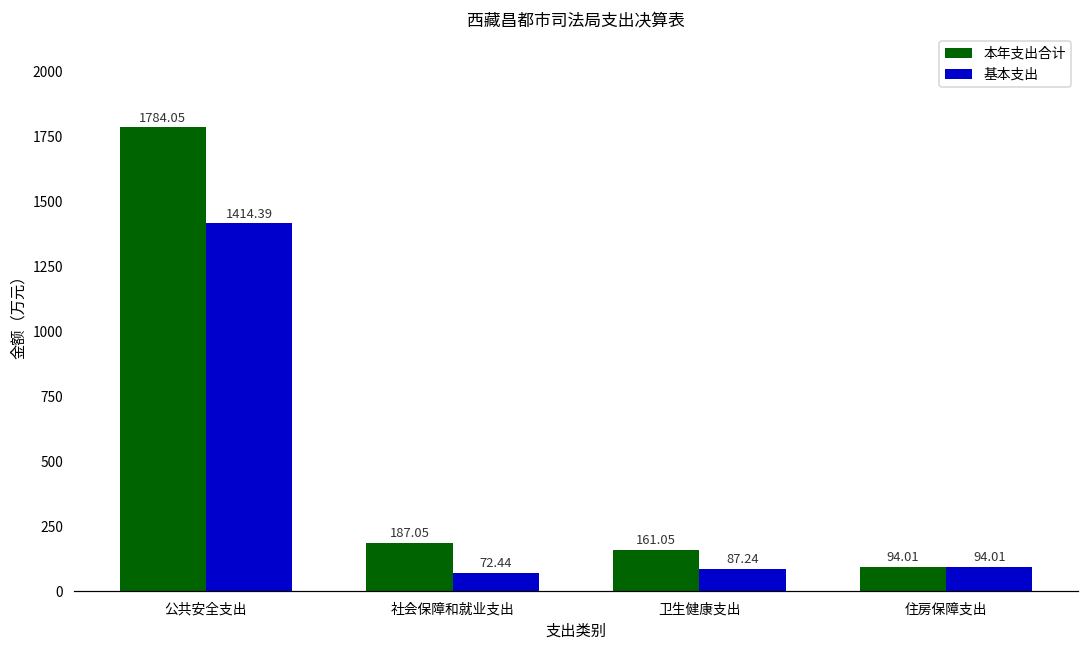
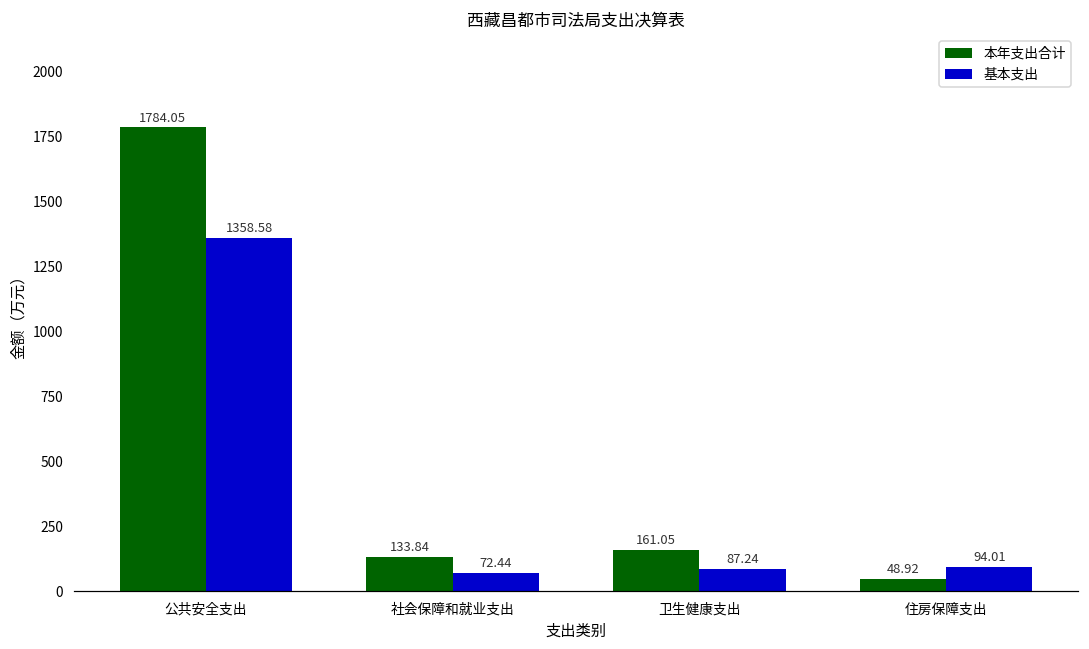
基本支出, 公共安全支出: 1414.39 -> 1358.58
本年支出合计, 社会保障和就业支出: 187.05 -> 133.84
本年支出合计, 住房保障支出: 94.01 -> 48.92
